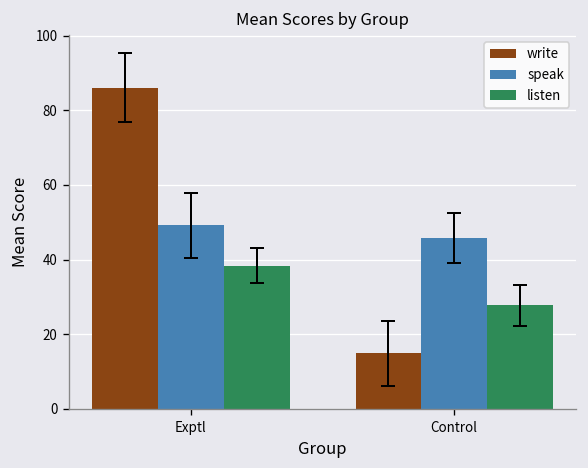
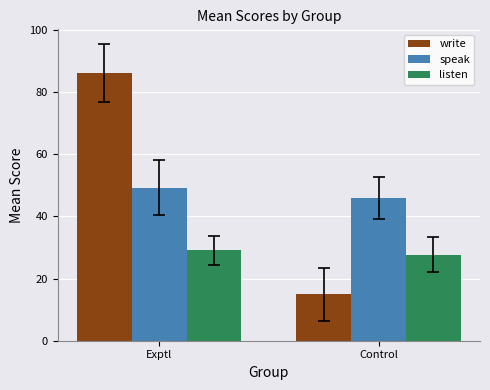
listen, Exptl: 38 -> 29
